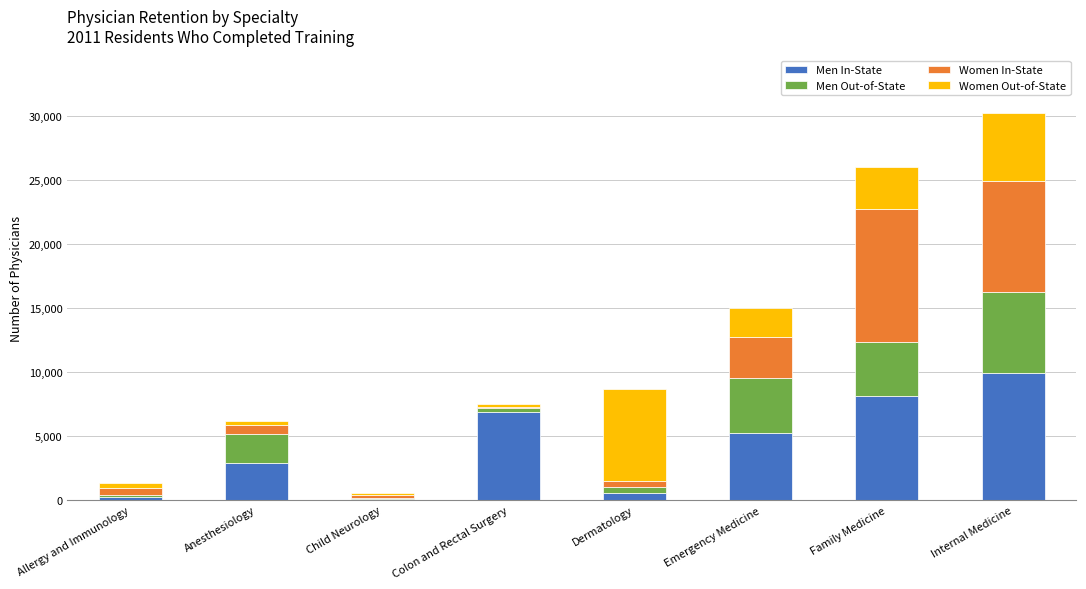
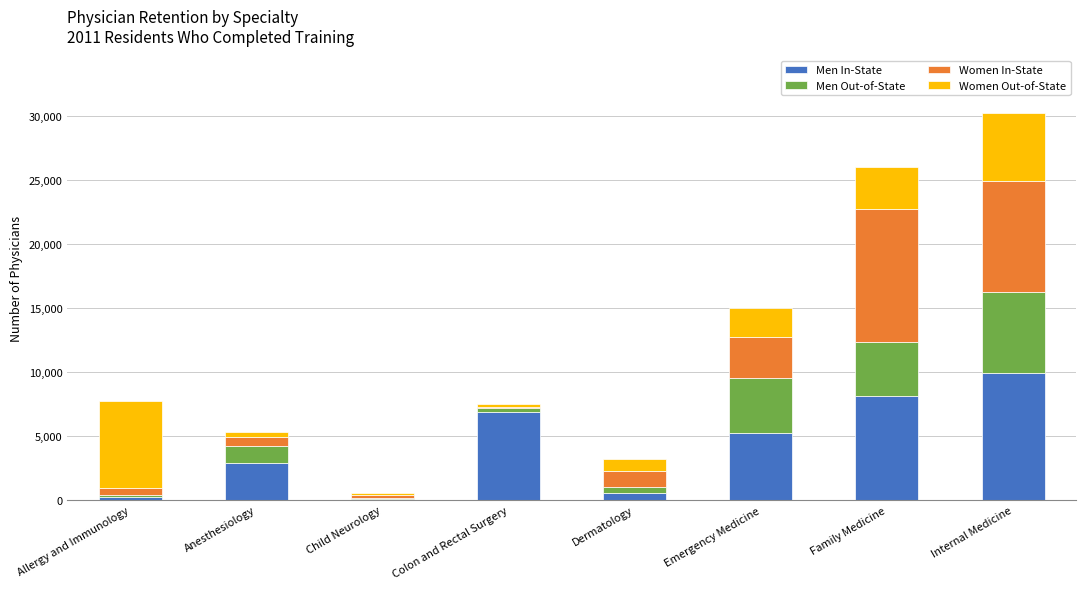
Women Out-of-State, Allergy and Immunology: 300 -> 6,800
Men Out-of-State, Anesthesiology: 2,200 -> 1,300
Women In-State, Dermatology: 400 -> 1,200
Women Out-of-State, Dermatology: 7,200 -> 900
